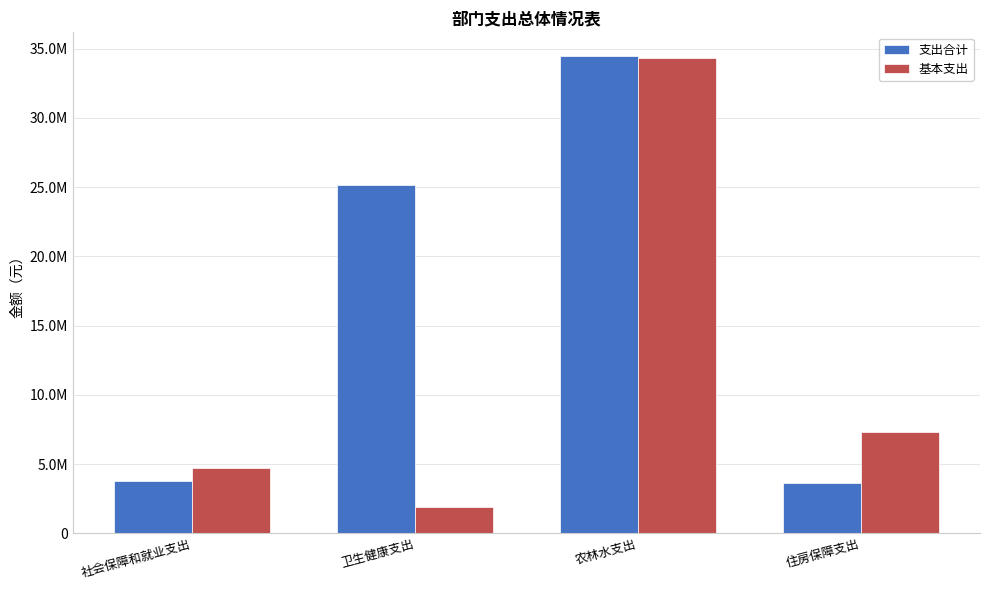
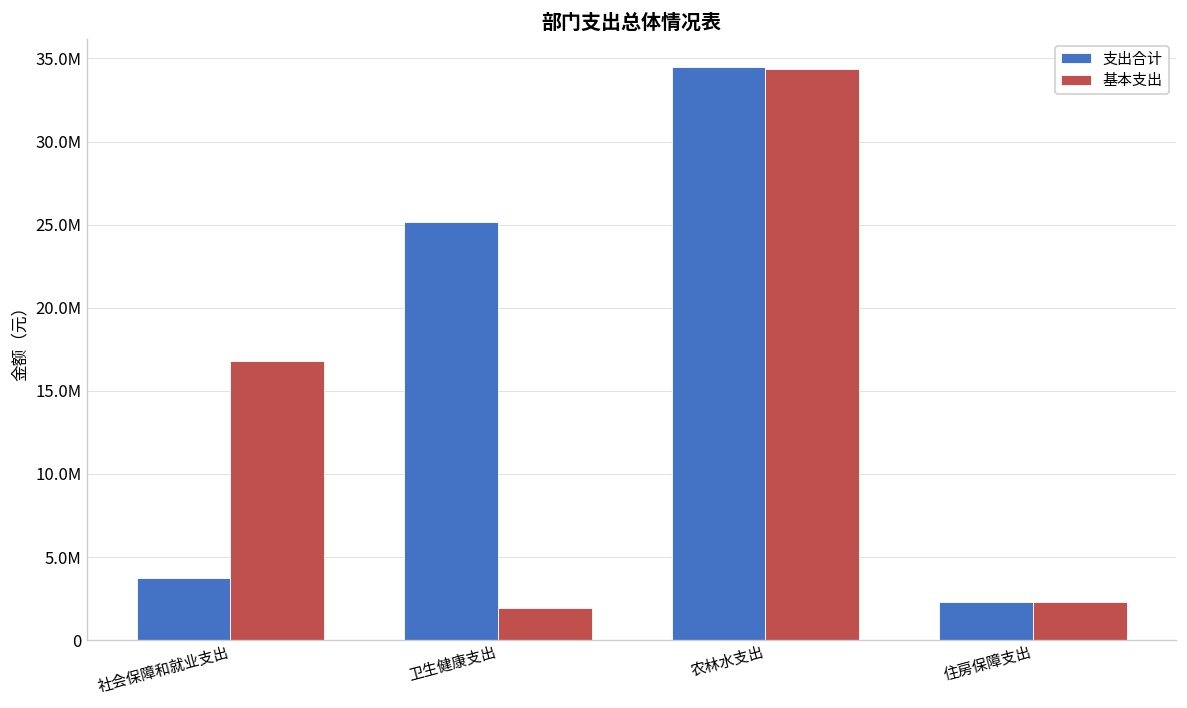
基本支出, 社会保障和就业支出: 4700000 -> 16800000
支出合计, 住房保障支出: 3700000 -> 2300000
基本支出, 住房保障支出: 7300000 -> 2300000
